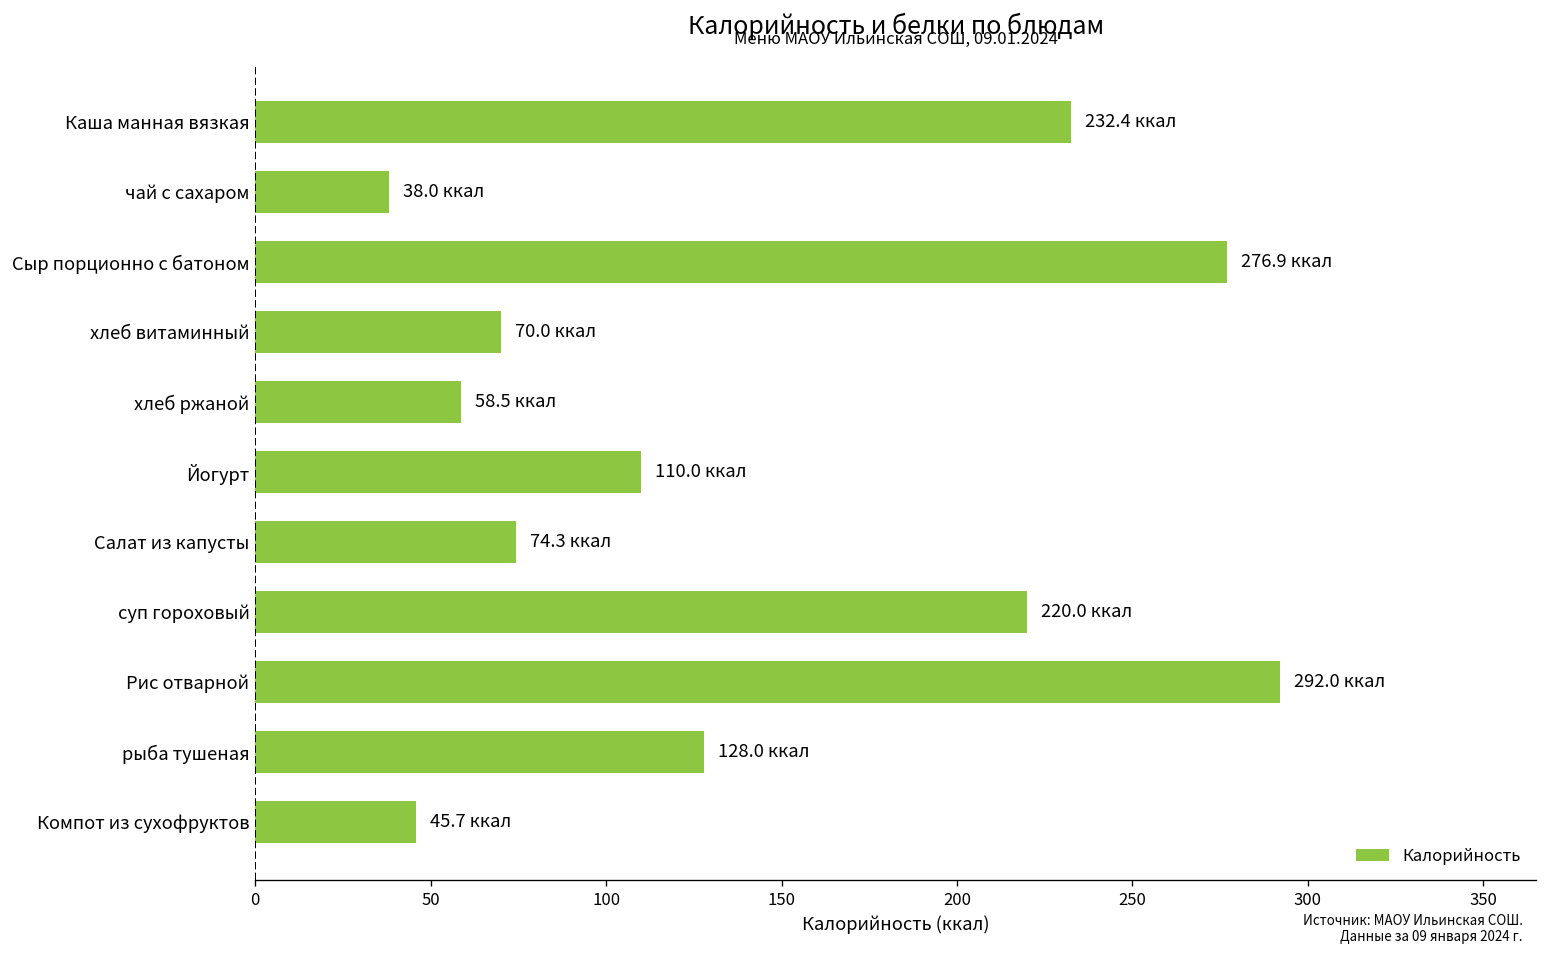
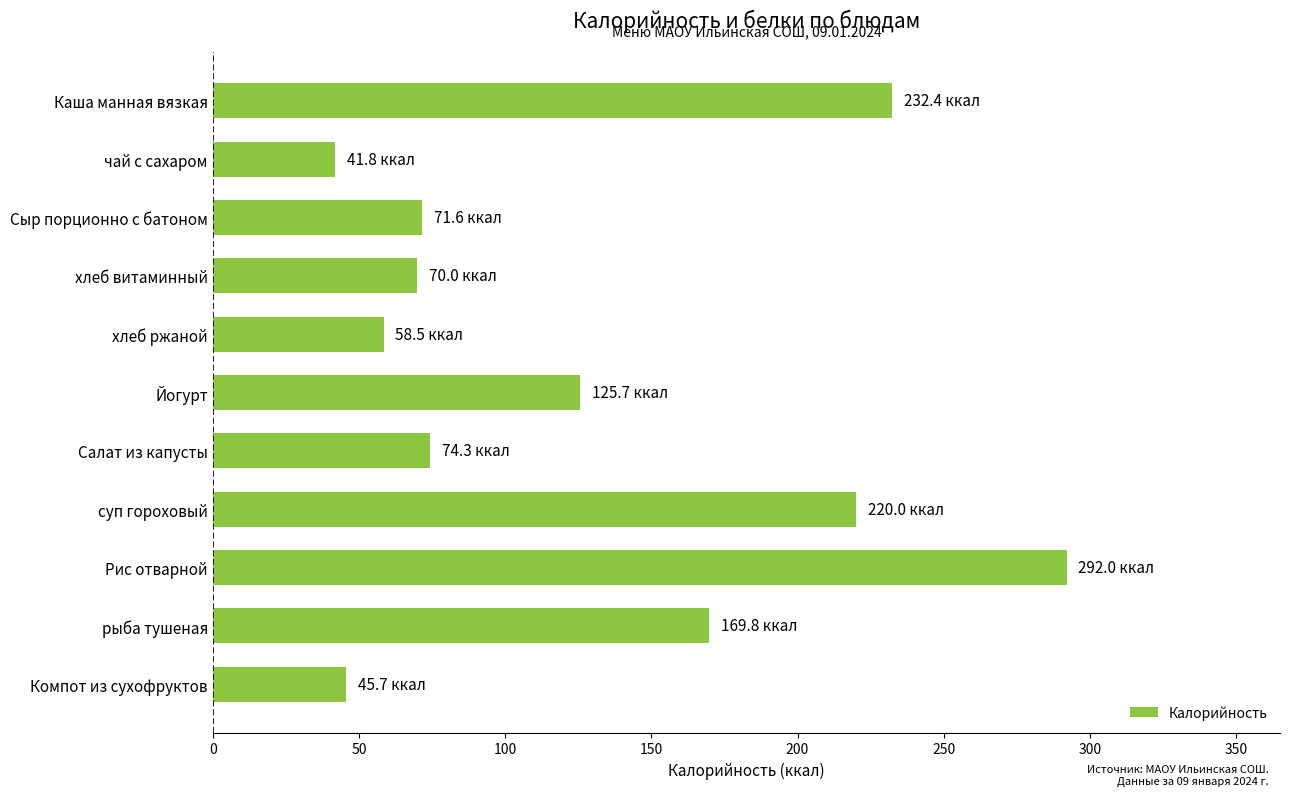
чай с сахаром: 38.0 -> 41.8
Сыр порционно с батоном: 276.9 -> 71.6
Йогурт: 110.0 -> 125.7
рыба тушеная: 128.0 -> 169.8
